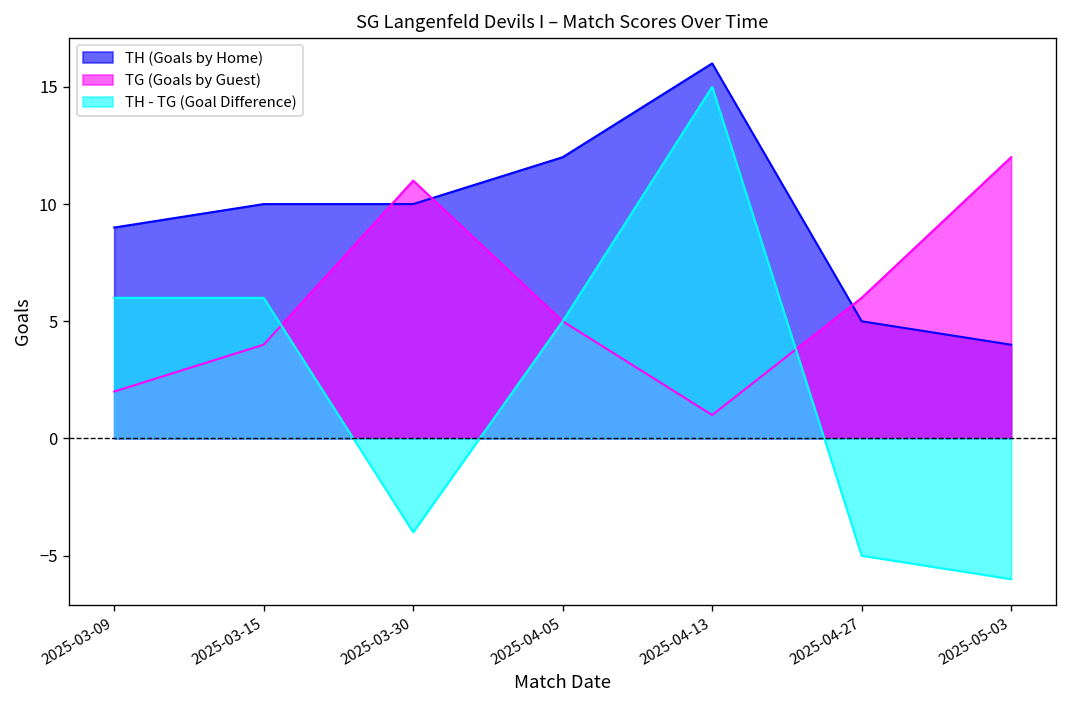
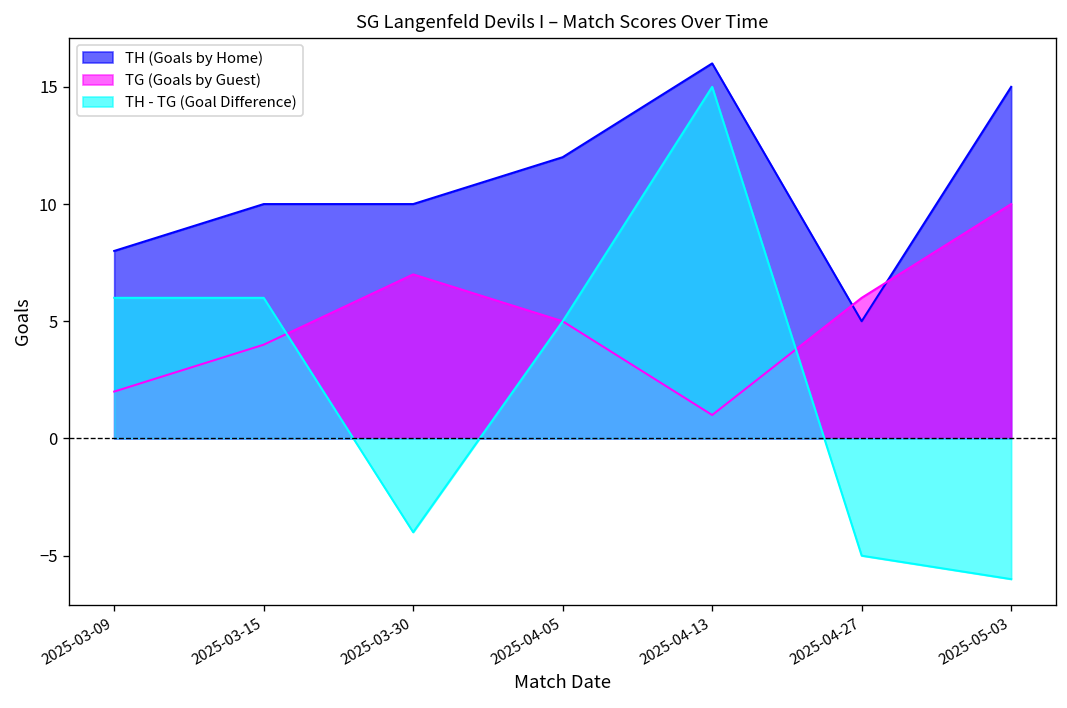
TH (Goals by Home), 2025-03-09: 9 -> 8
TG (Goals by Guest), 2025-03-30: 11 -> 7
TH (Goals by Home), 2025-05-03: 4 -> 15
TG (Goals by Guest), 2025-05-03: 12 -> 10
